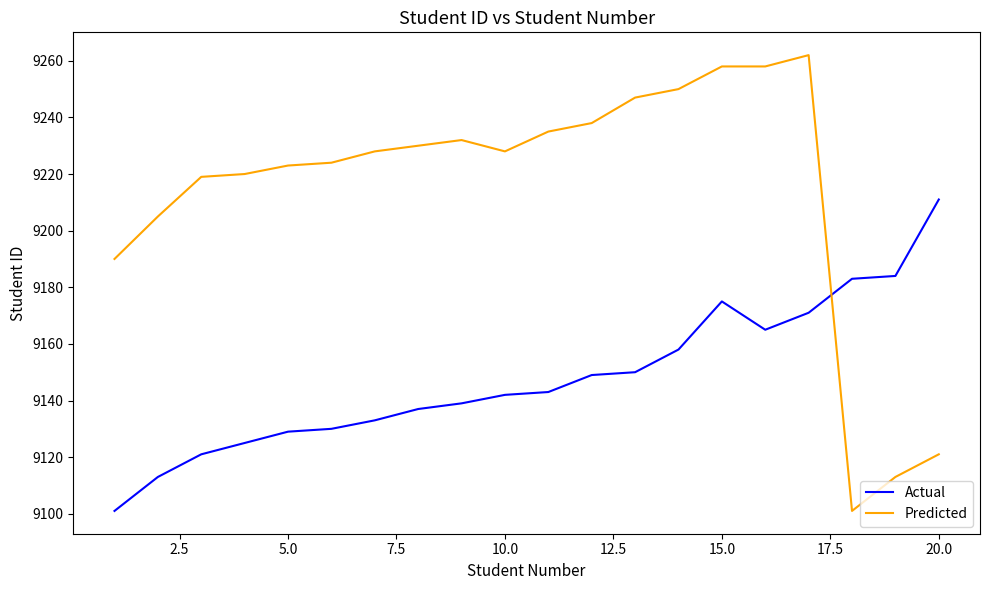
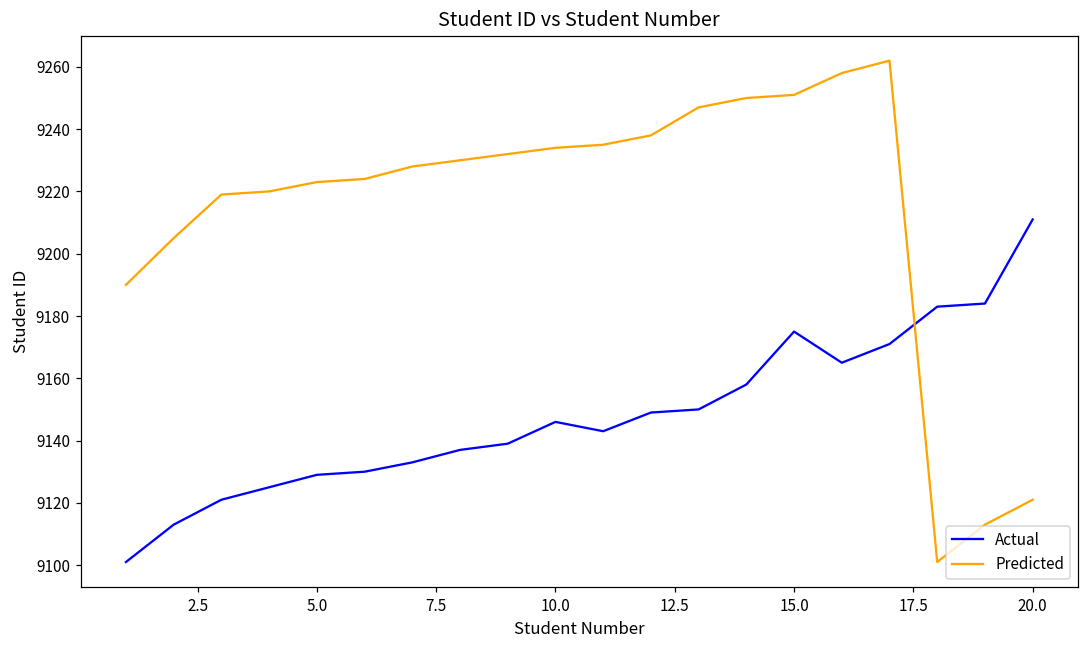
Actual, 10.0: 9142 -> 9146
Predicted, 10.0: 9228 -> 9234
Predicted, 15.0: 9258 -> 9251
